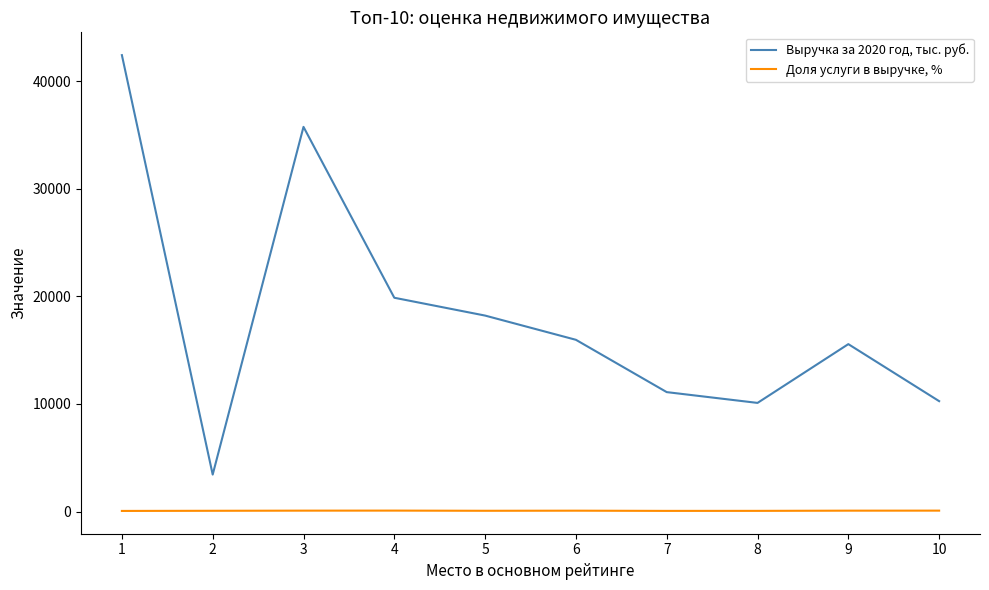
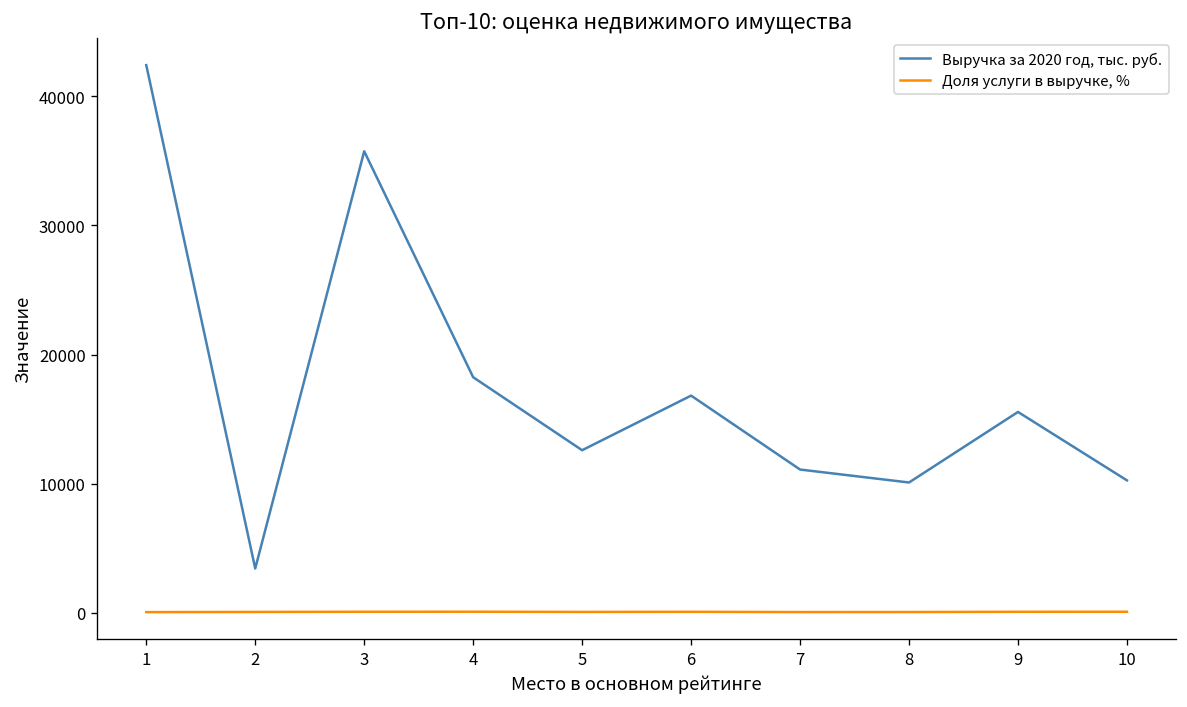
Выручка за 2020 год, тыс. руб., 4: 19900 -> 18200
Выручка за 2020 год, тыс. руб., 5: 18200 -> 12600
Выручка за 2020 год, тыс. руб., 6: 16000 -> 16800
